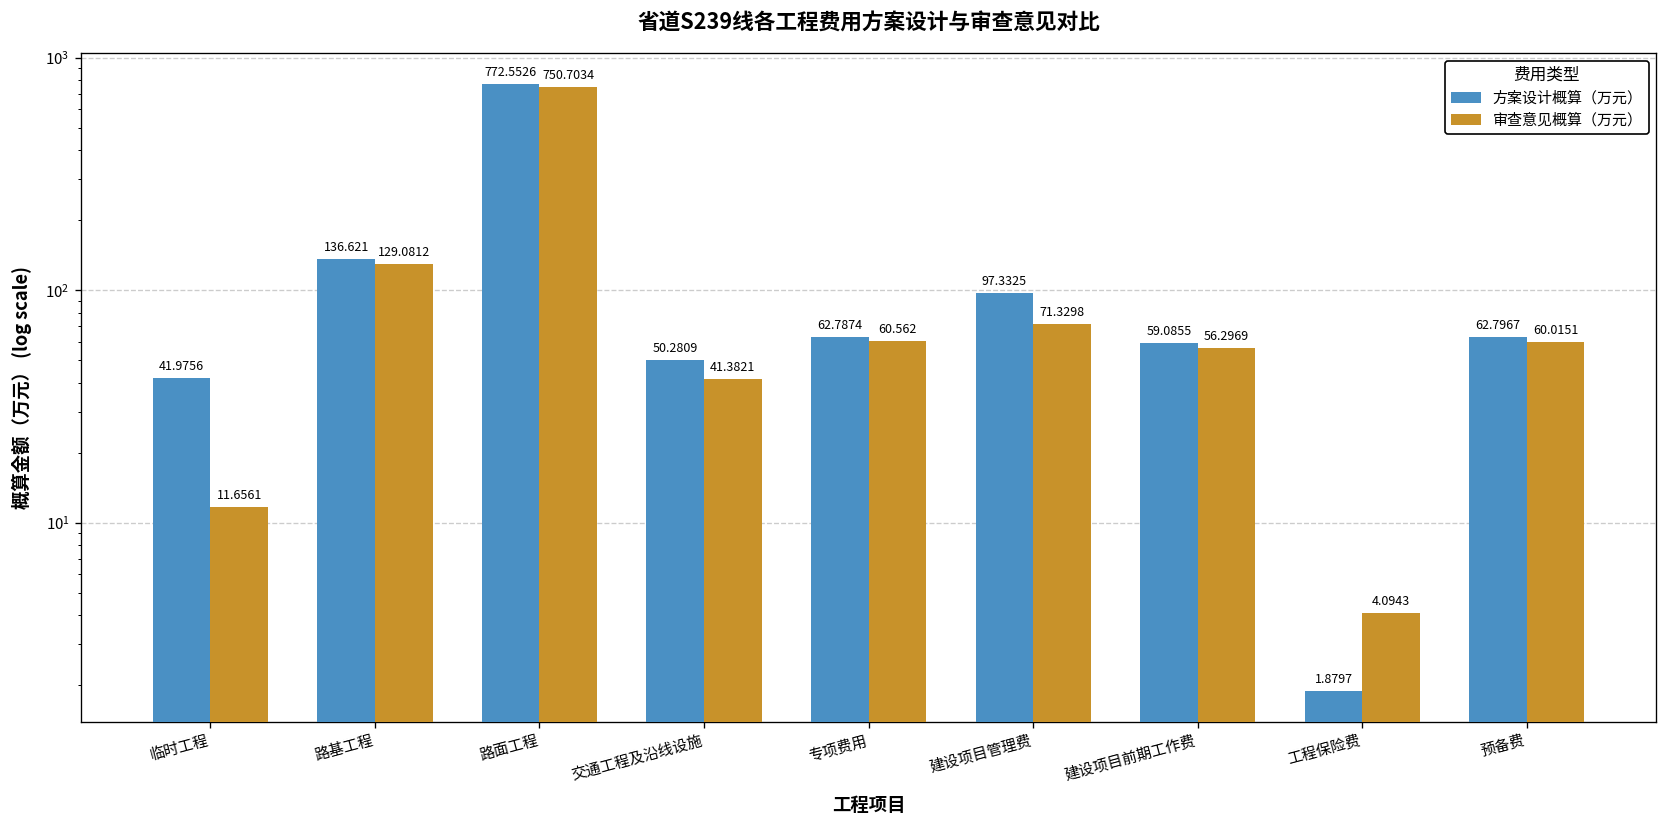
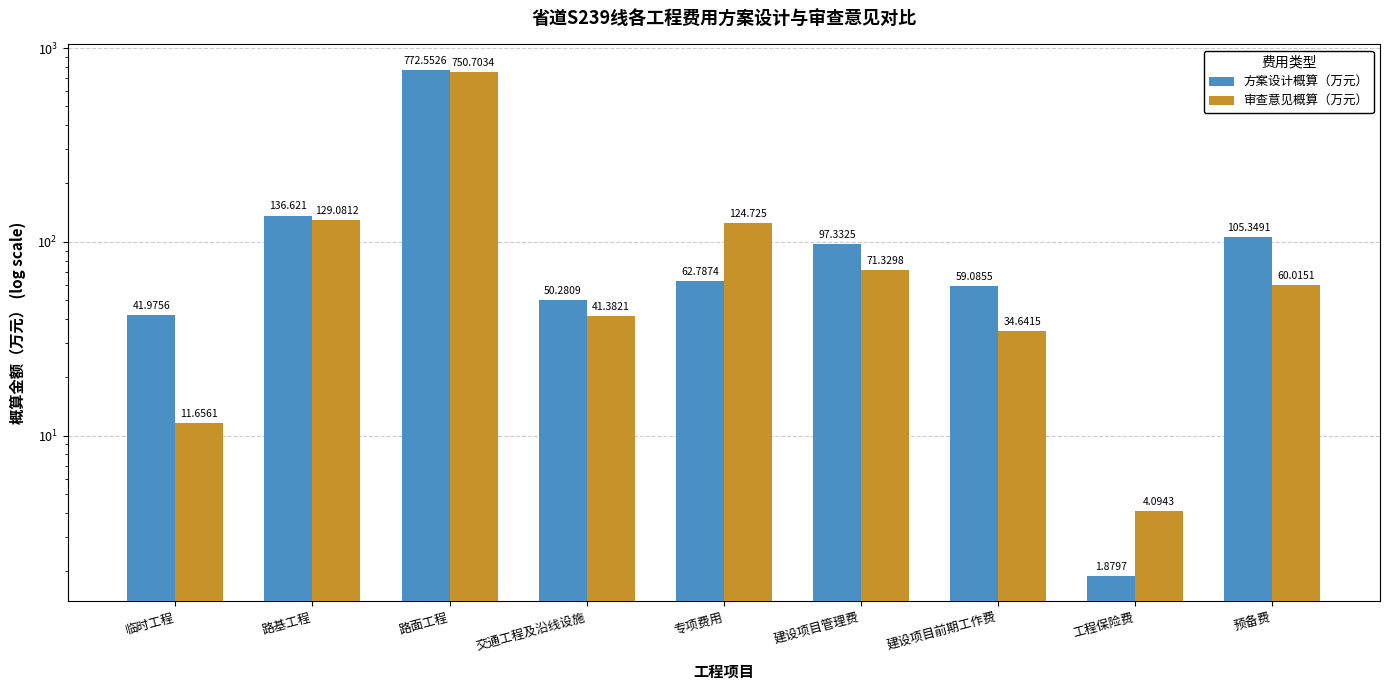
审查意见概算（万元）, 专项费用: 60.562 -> 124.725
审查意见概算（万元）, 建设项目前期工作费: 56.2969 -> 34.6415
方案设计概算（万元）, 预备费: 62.7967 -> 105.3491
